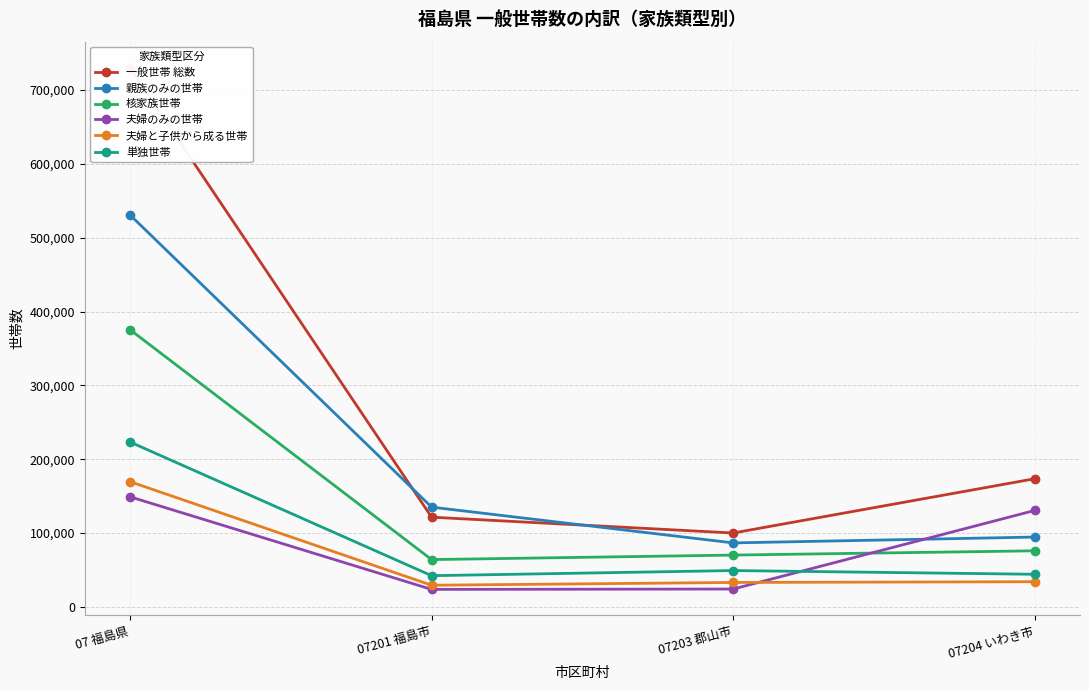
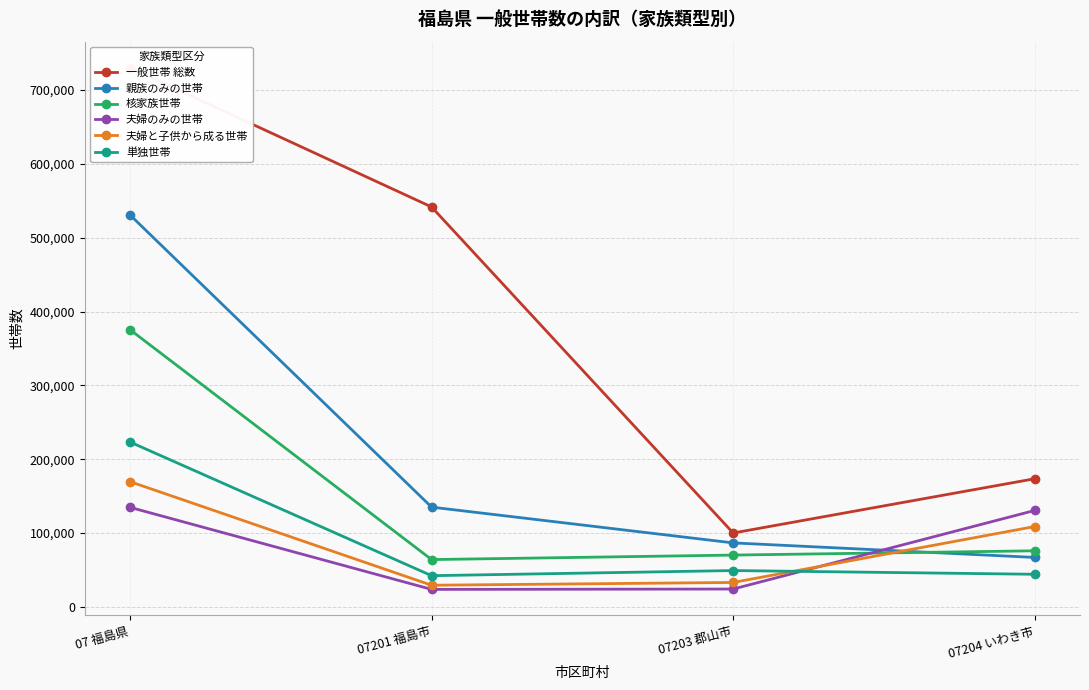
夫婦のみの世帯, 07 福島県: 150,000 -> 130,000
一般世帯 総数, 07201 福島市: 120,000 -> 540,000
親族のみの世帯, 07204 いわき市: 90,000 -> 70,000
夫婦と子供から成る世帯, 07204 いわき市: 30,000 -> 110,000
